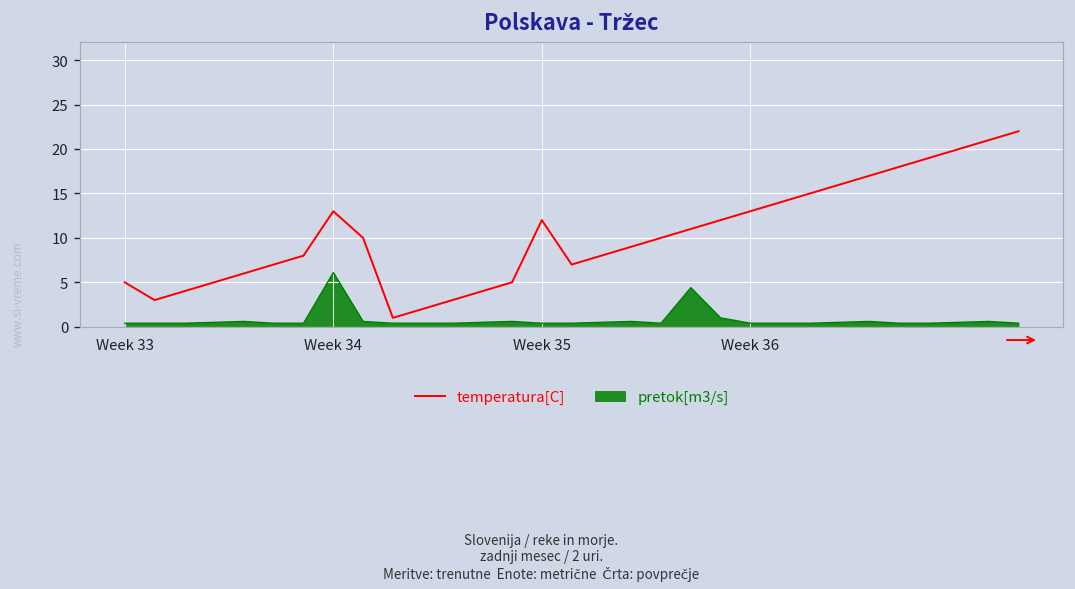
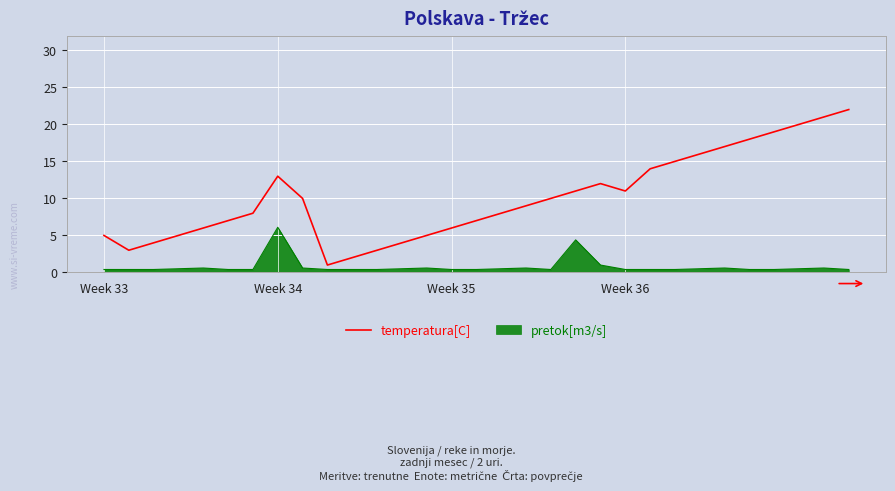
temperatura[C], Week 35: 12 -> 6
temperatura[C], Week 36: 13 -> 11
